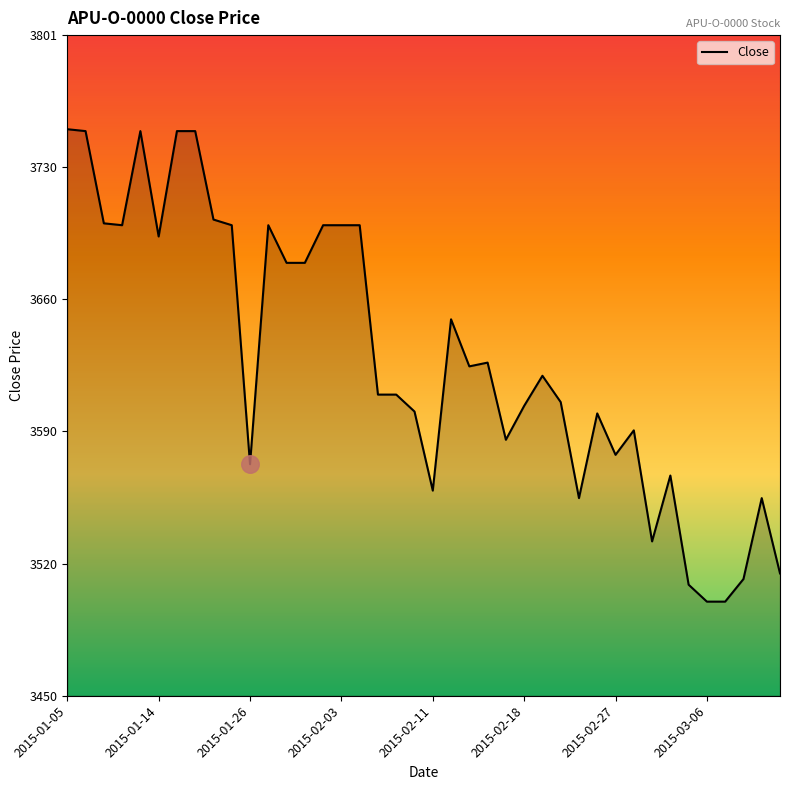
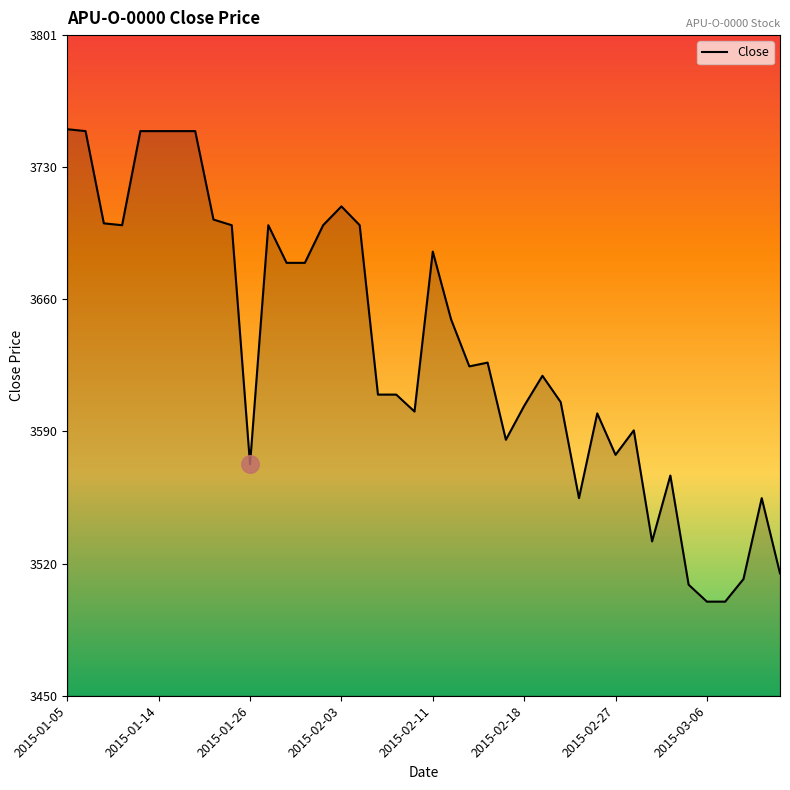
Close, 2015-01-14: 3694 -> 3750
Close, 2015-02-03: 3700 -> 3710
Close, 2015-02-11: 3559 -> 3686
